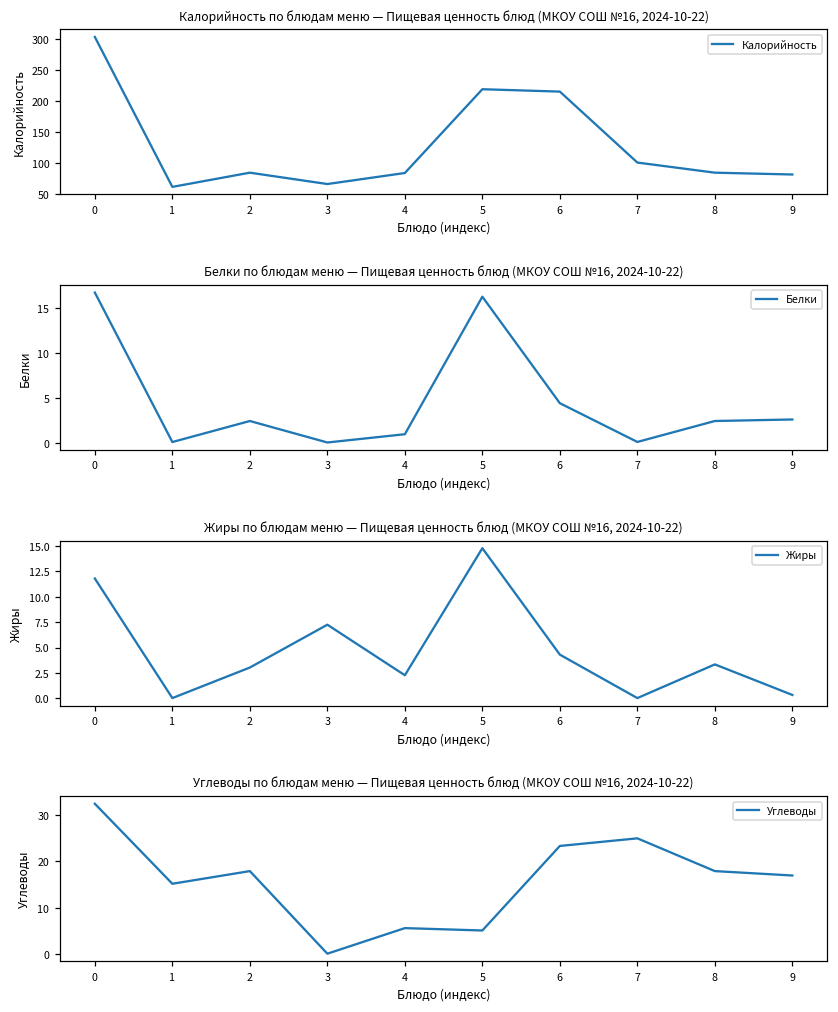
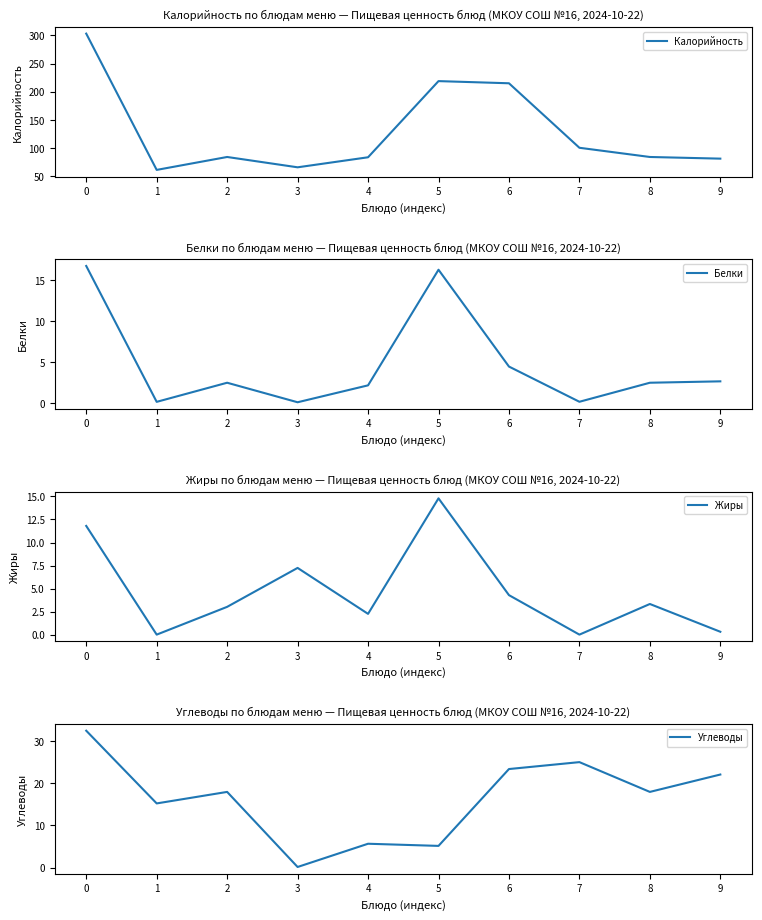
Белки по блюдам меню — Пищевая ценность блюд (МКОУ СОШ №16, 2024-10-22), 4: 1 -> 2
Углеводы по блюдам меню — Пищевая ценность блюд (МКОУ СОШ №16, 2024-10-22), 9: 17 -> 22
